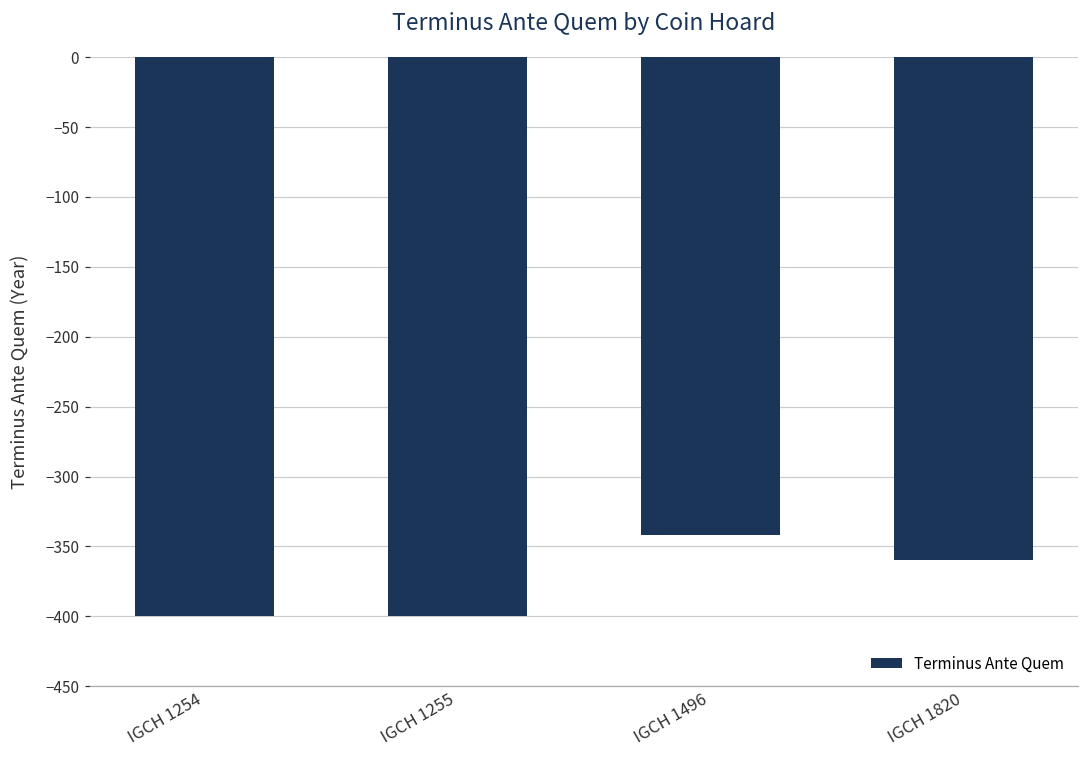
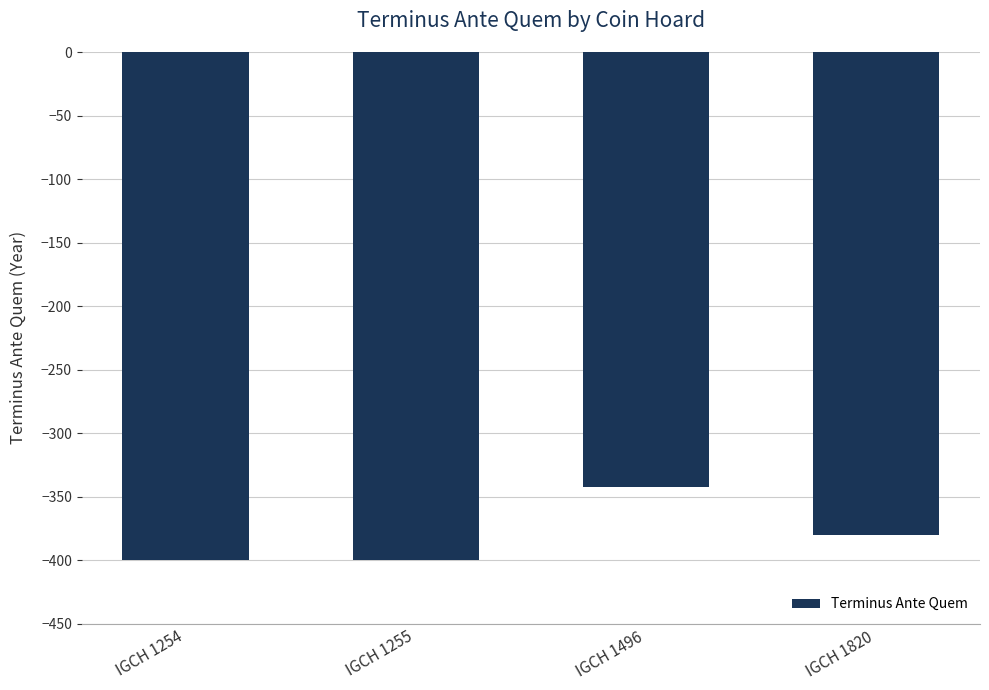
IGCH 1820: -360 -> -380
